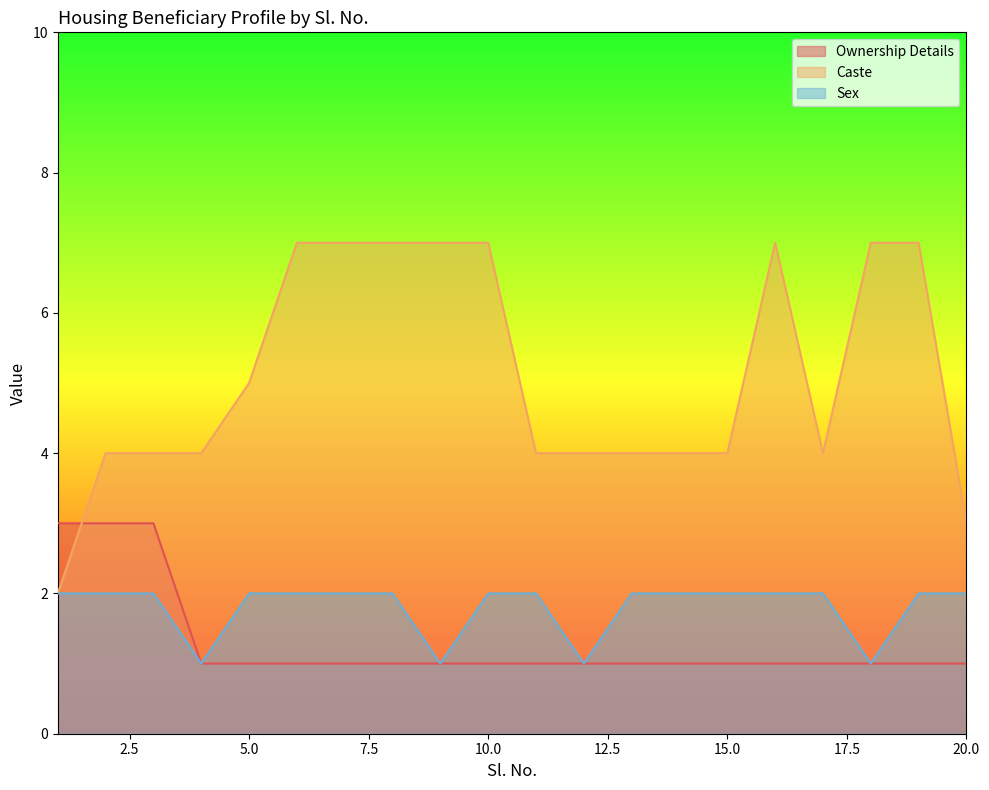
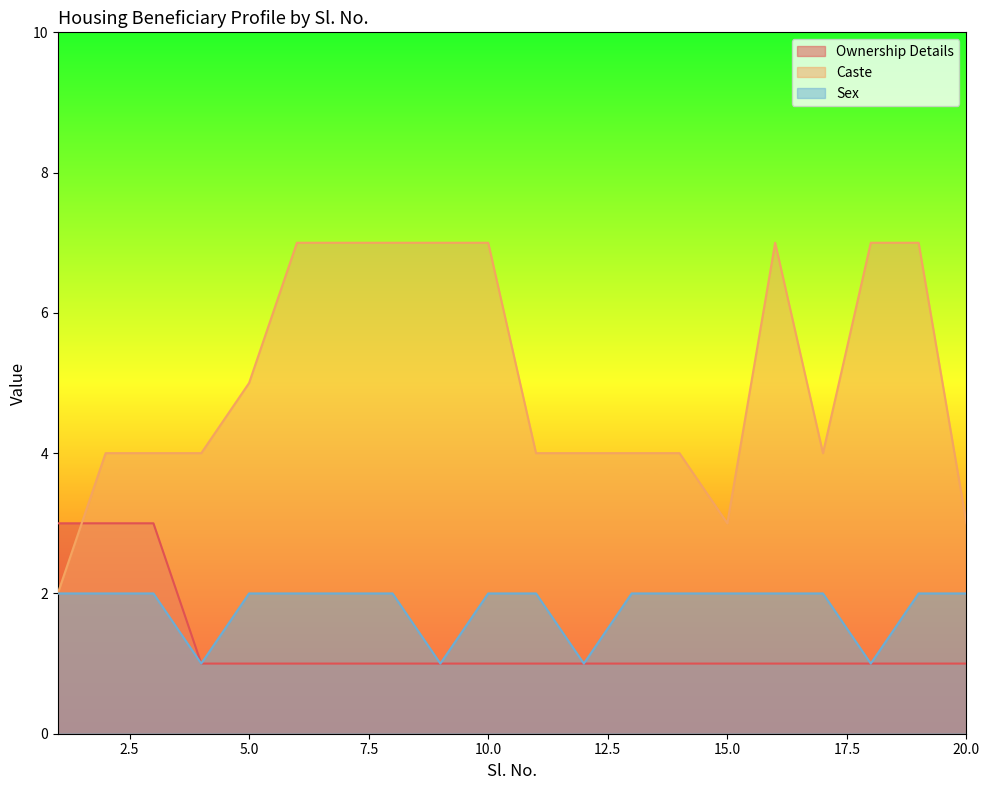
Caste, 15.0: 4 -> 3
